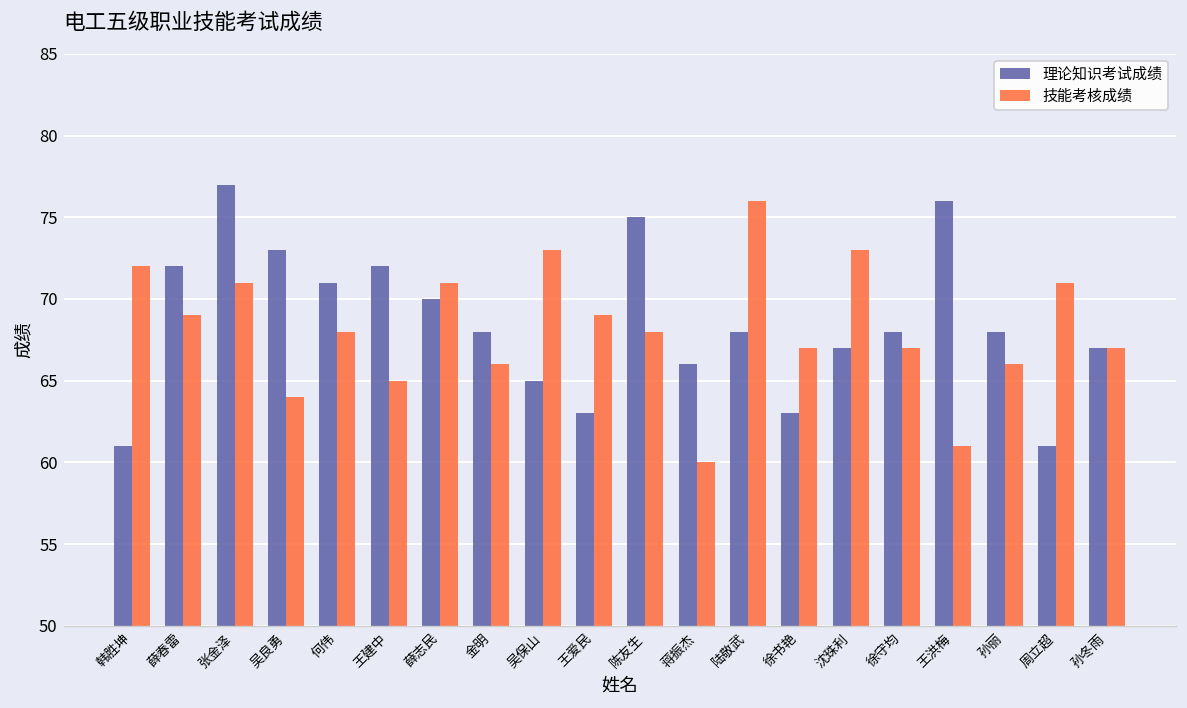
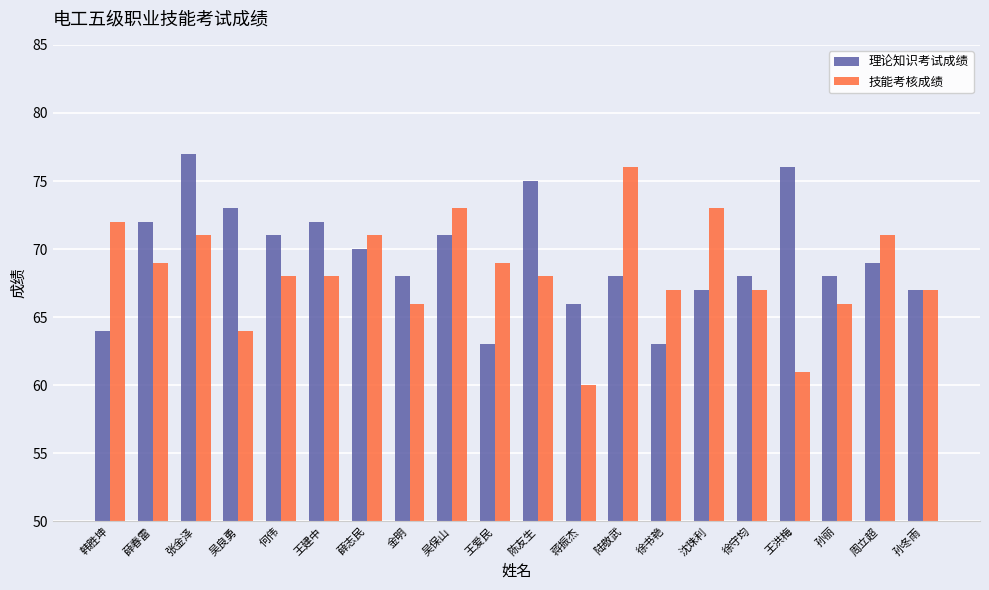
理论知识考试成绩, 韩胜坤: 61 -> 64
技能考核成绩, 王建中: 65 -> 68
理论知识考试成绩, 吴保山: 65 -> 71
理论知识考试成绩, 周立超: 61 -> 69
